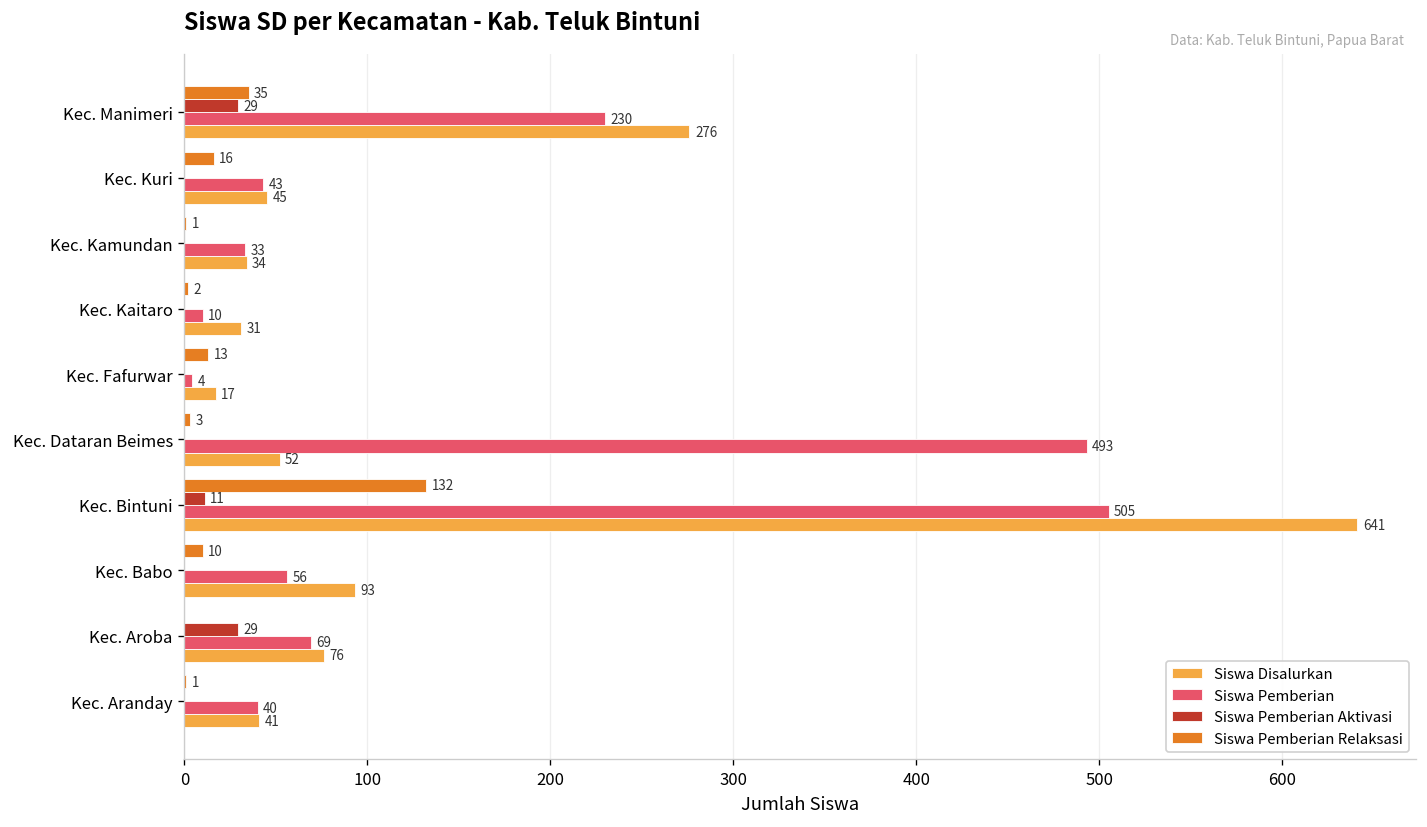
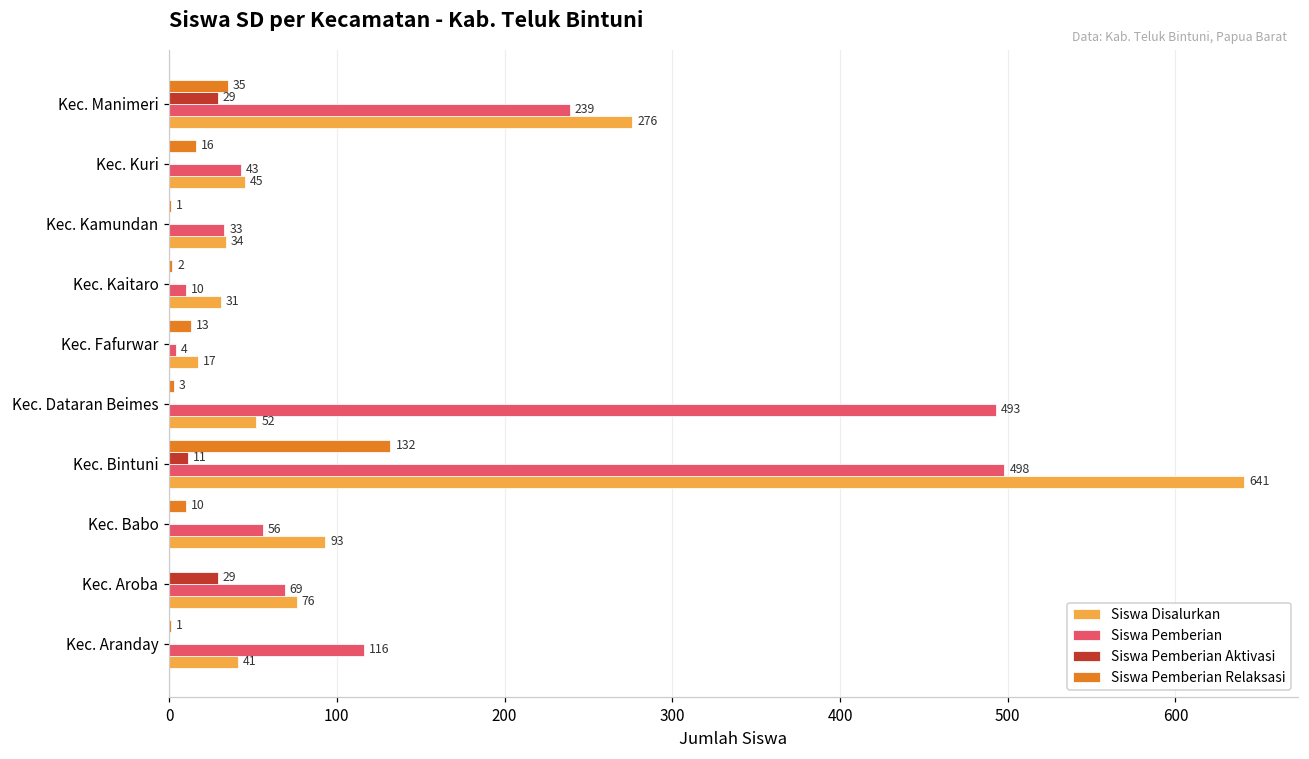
Siswa Pemberian, Kec. Manimeri: 230 -> 239
Siswa Pemberian, Kec. Bintuni: 505 -> 498
Siswa Pemberian, Kec. Aranday: 40 -> 116
